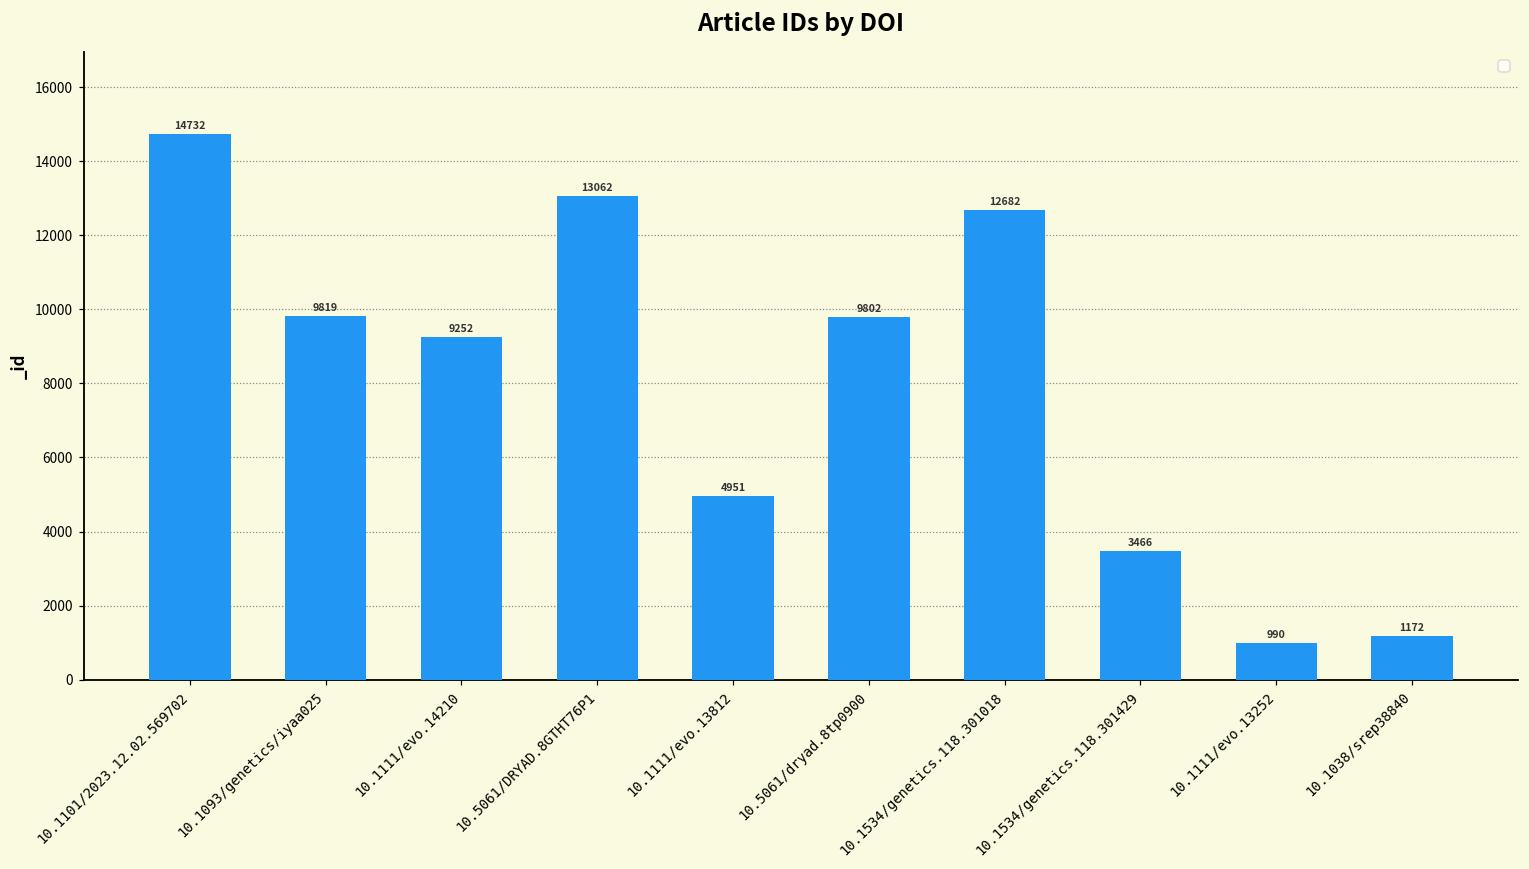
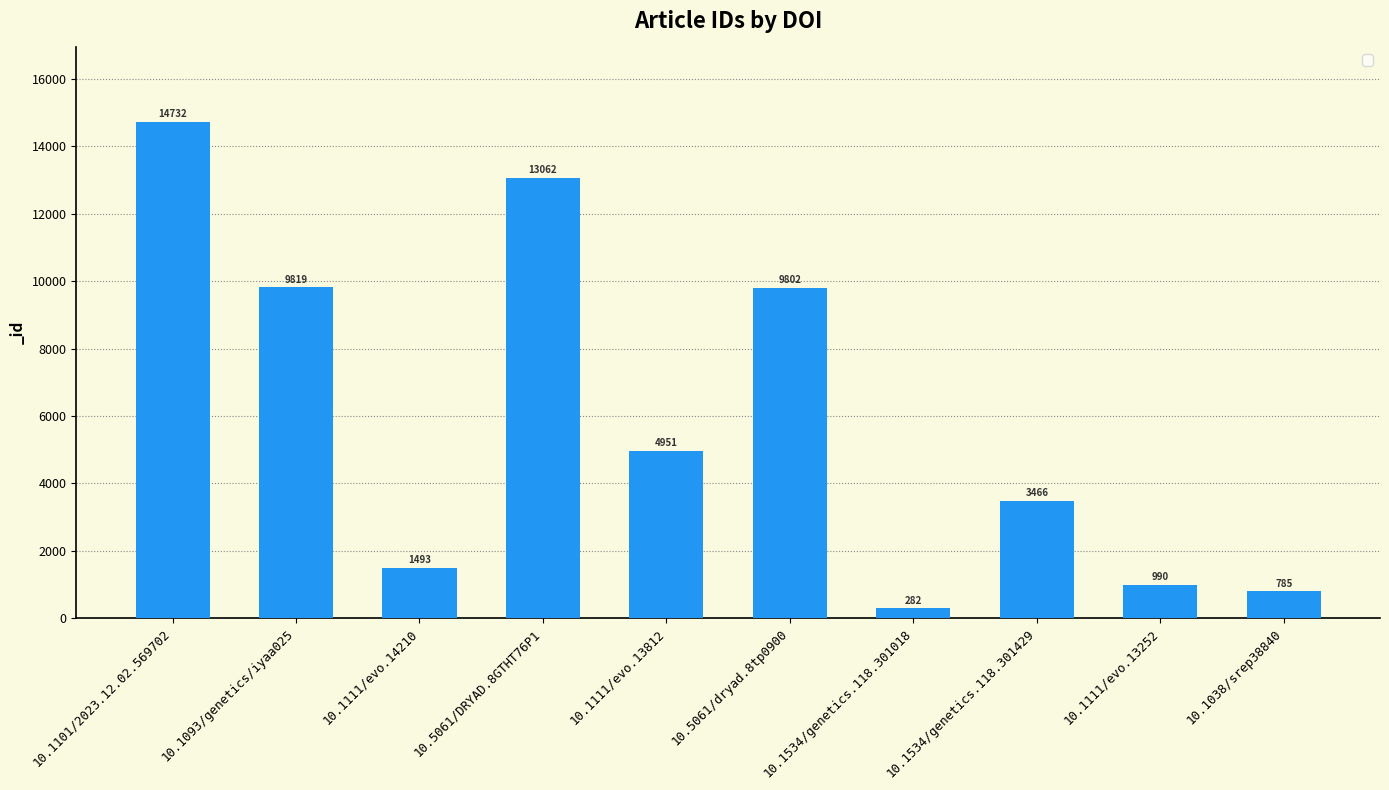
10.1111/evo.14210: 9252 -> 1493
10.1534/genetics.118.301018: 12682 -> 282
10.1038/srep38840: 1172 -> 785
